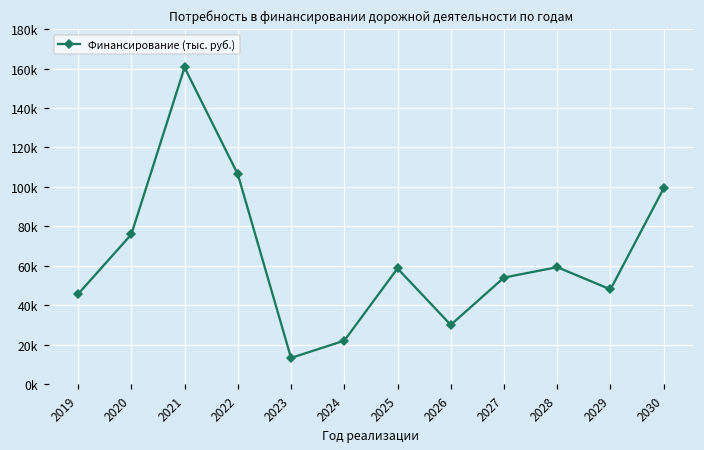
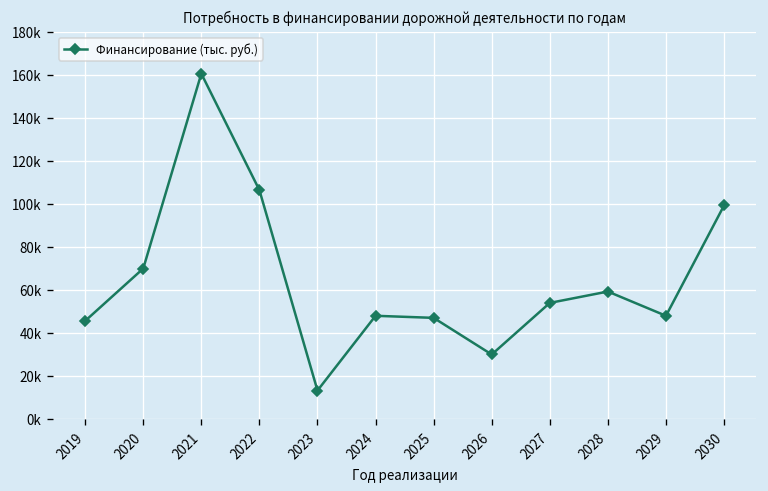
2020: 76000 -> 70000
2024: 22000 -> 48000
2025: 59000 -> 47000
